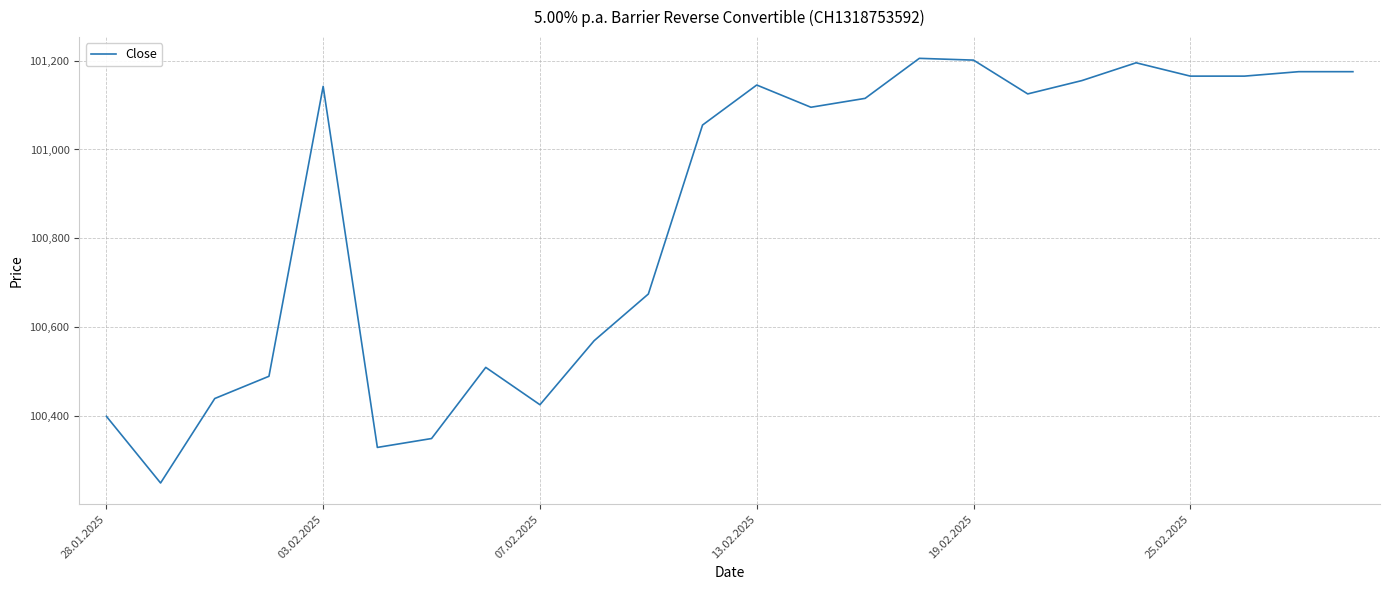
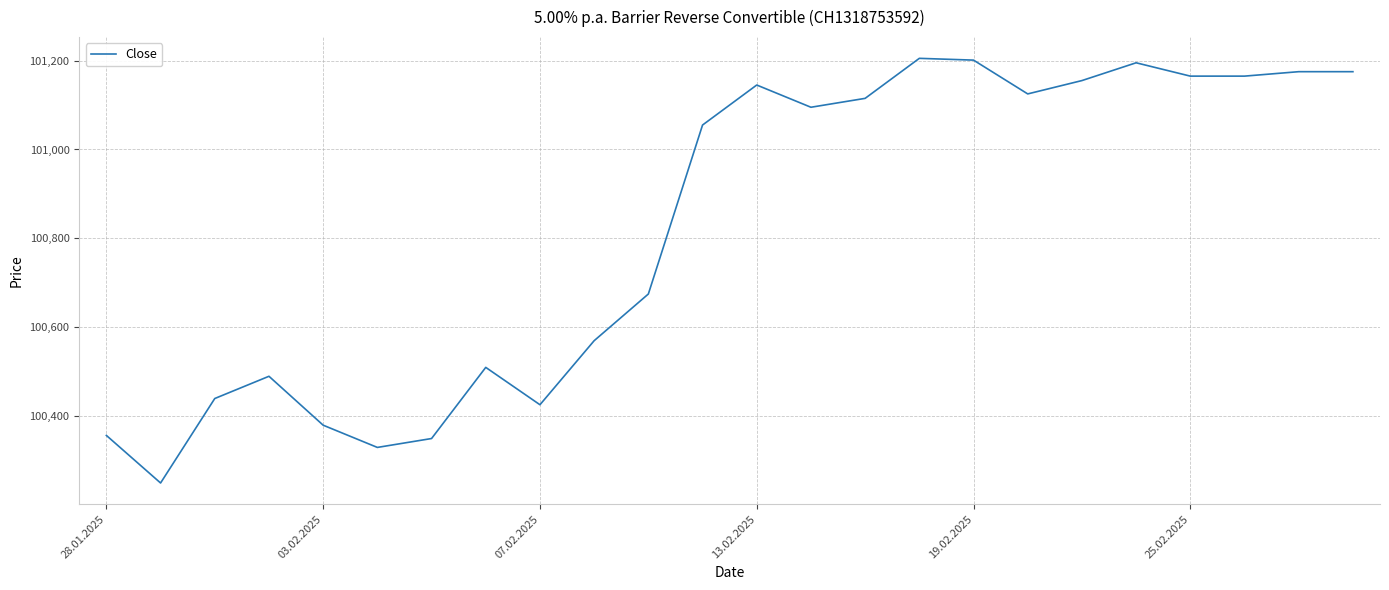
28.01.2025: 100,400 -> 100,360
03.02.2025: 101,140 -> 100,380
